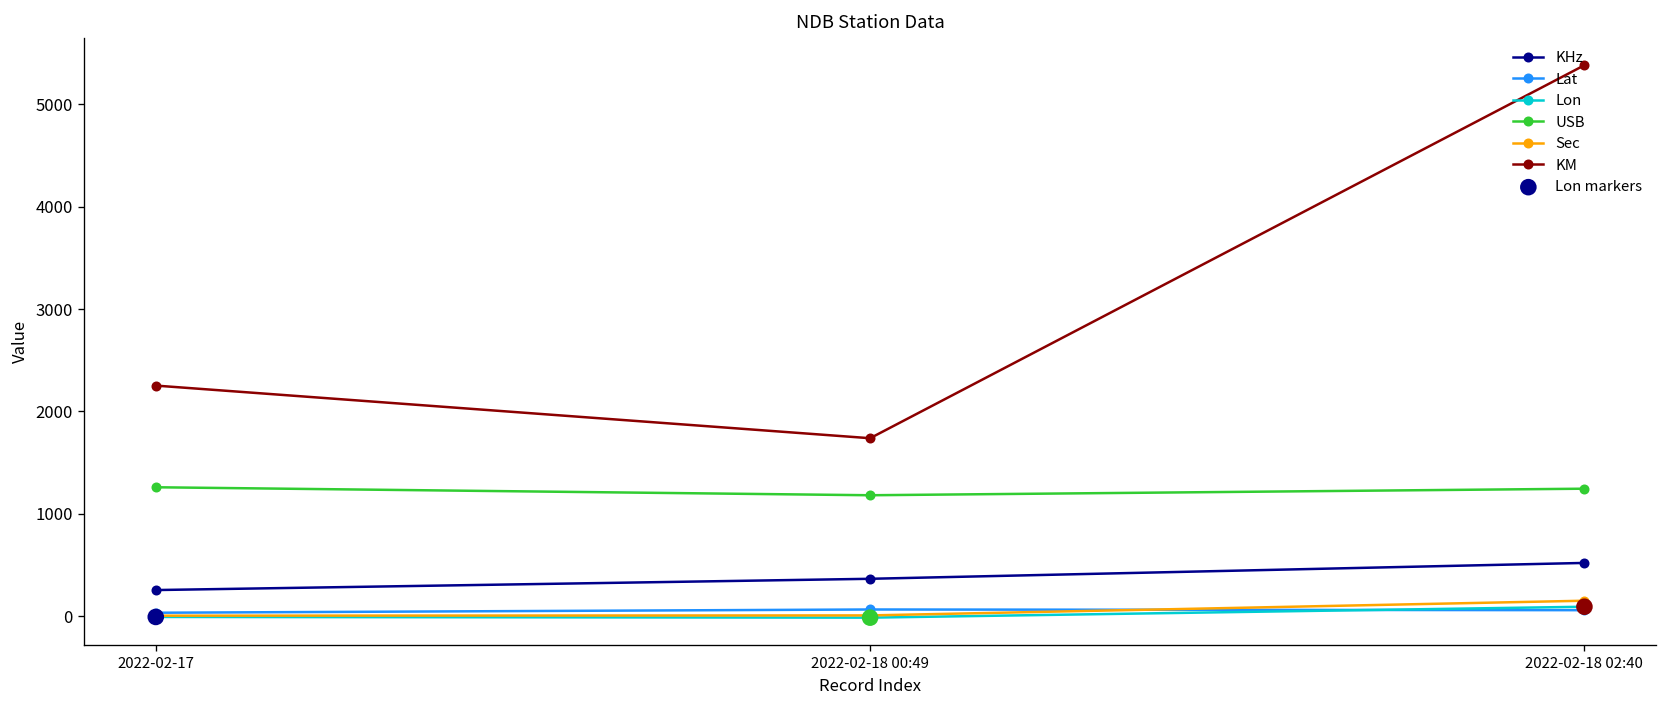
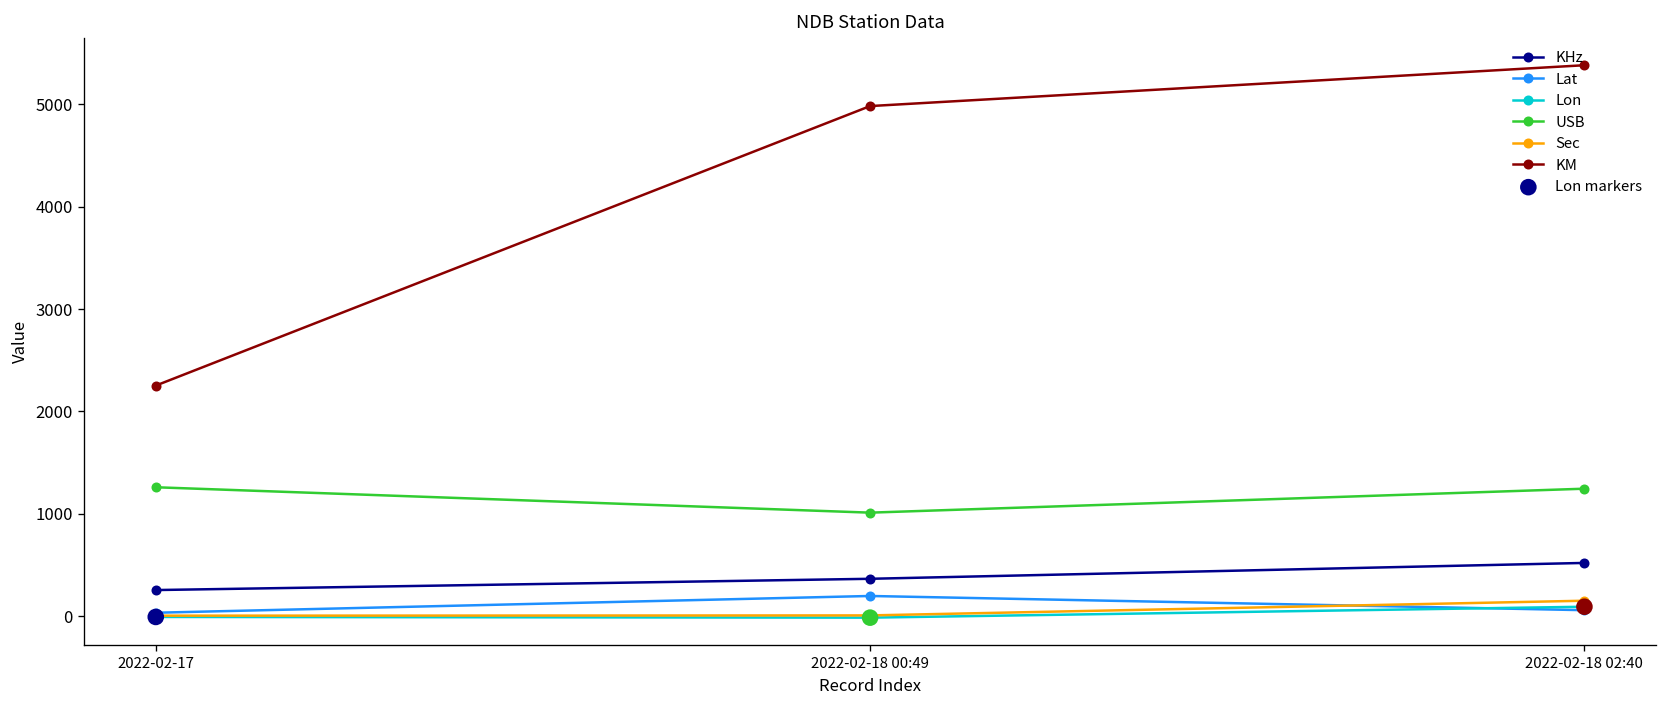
Lat, 2022-02-18 00:49: 100 -> 200
USB, 2022-02-18 00:49: 1200 -> 1000
KM, 2022-02-18 00:49: 1700 -> 5000
